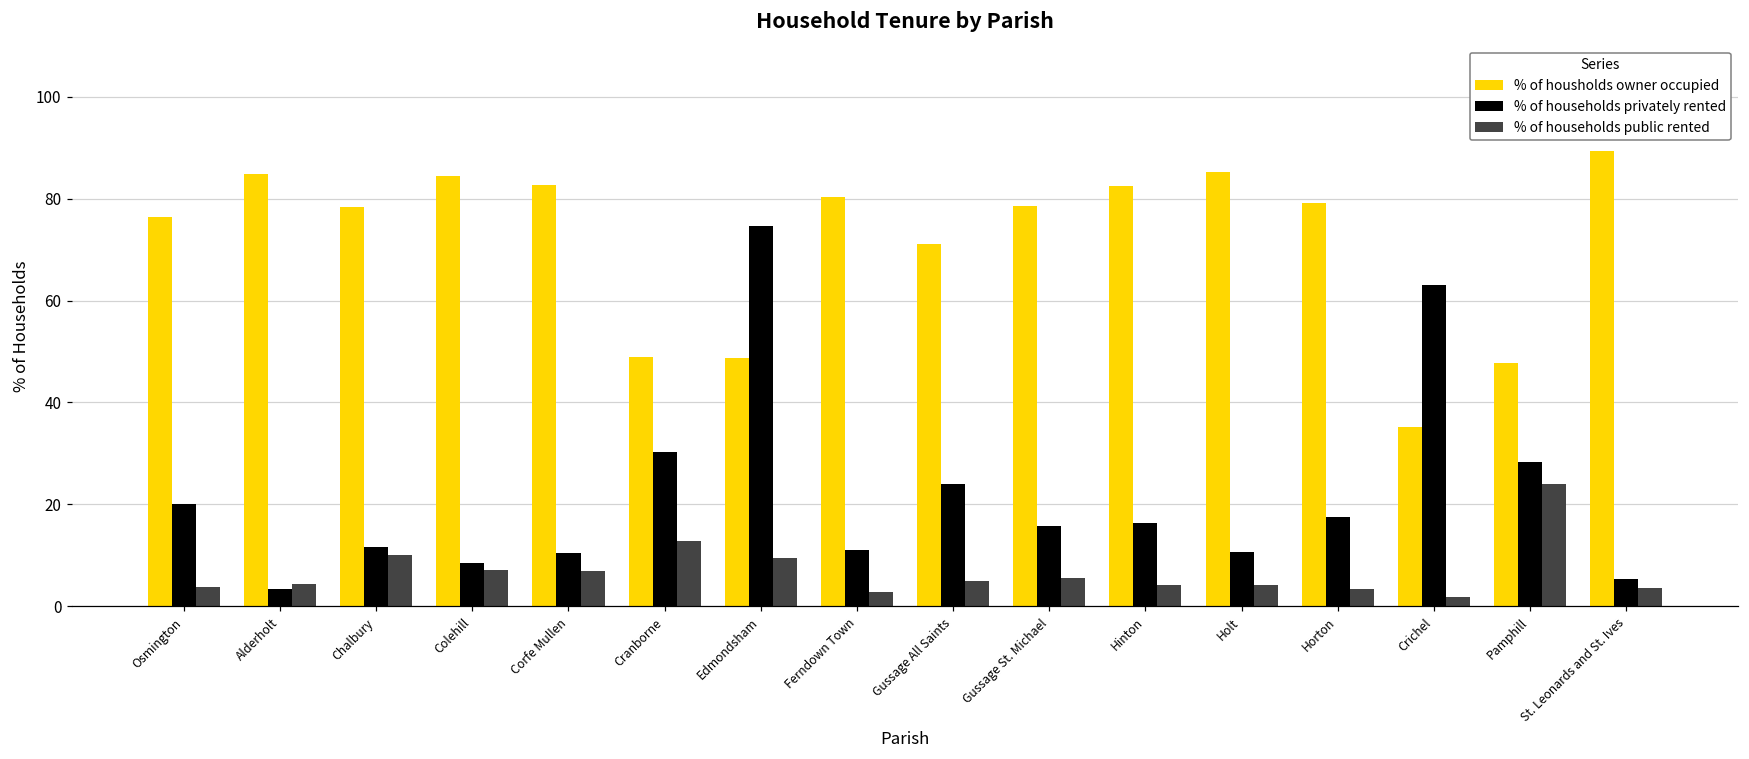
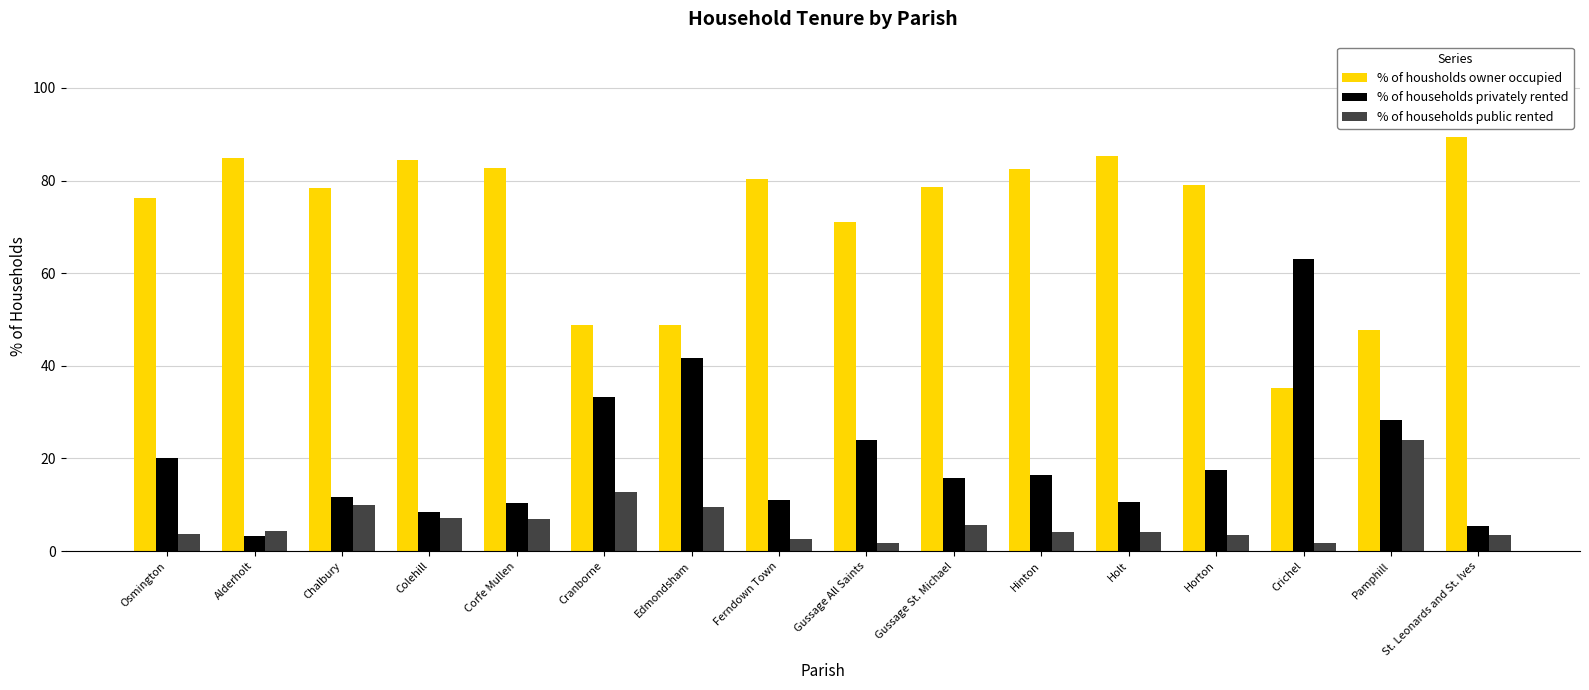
% of households privately rented, Cranborne: 30 -> 33
% of households privately rented, Edmondsham: 75 -> 42
% of households public rented, Gussage All Saints: 5 -> 2
